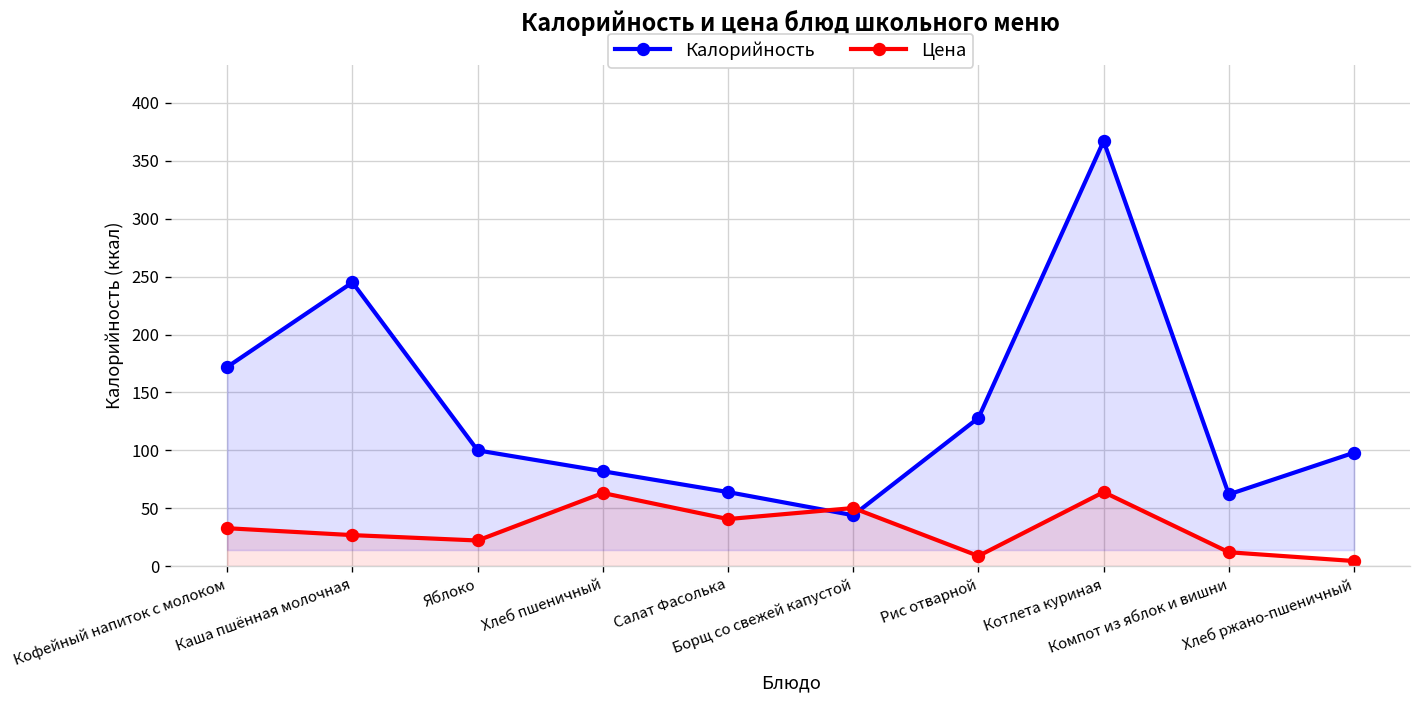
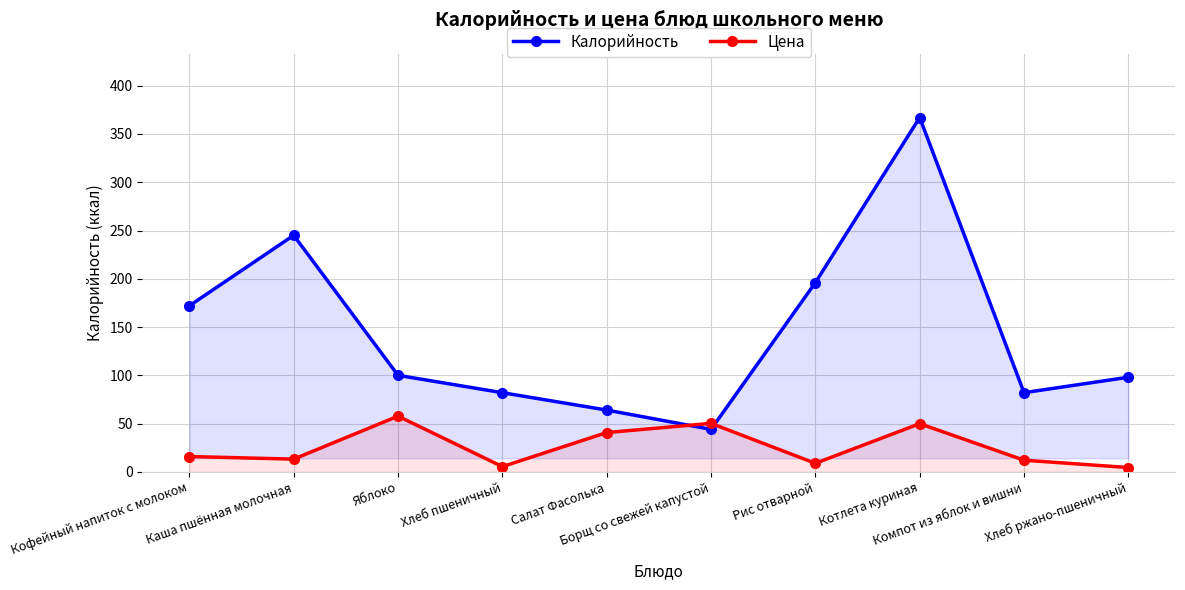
Цена, Кофейный напиток с молоком: 30 -> 20
Цена, Каша пшённая молочная: 30 -> 10
Цена, Яблоко: 20 -> 60
Цена, Хлеб пшеничный: 60 -> 10
Калорийность, Рис отварной: 130 -> 200
Цена, Котлета куриная: 60 -> 50
Калорийность, Компот из яблок и вишни: 60 -> 80
